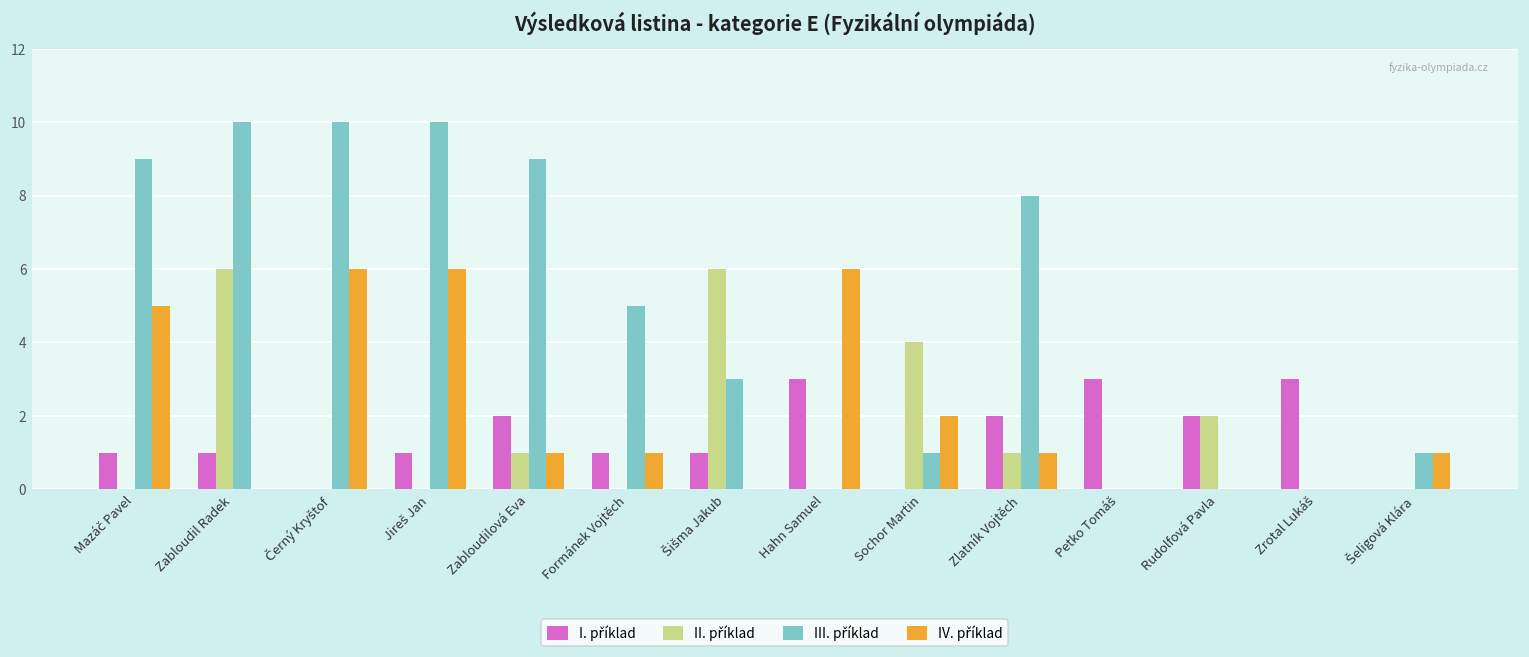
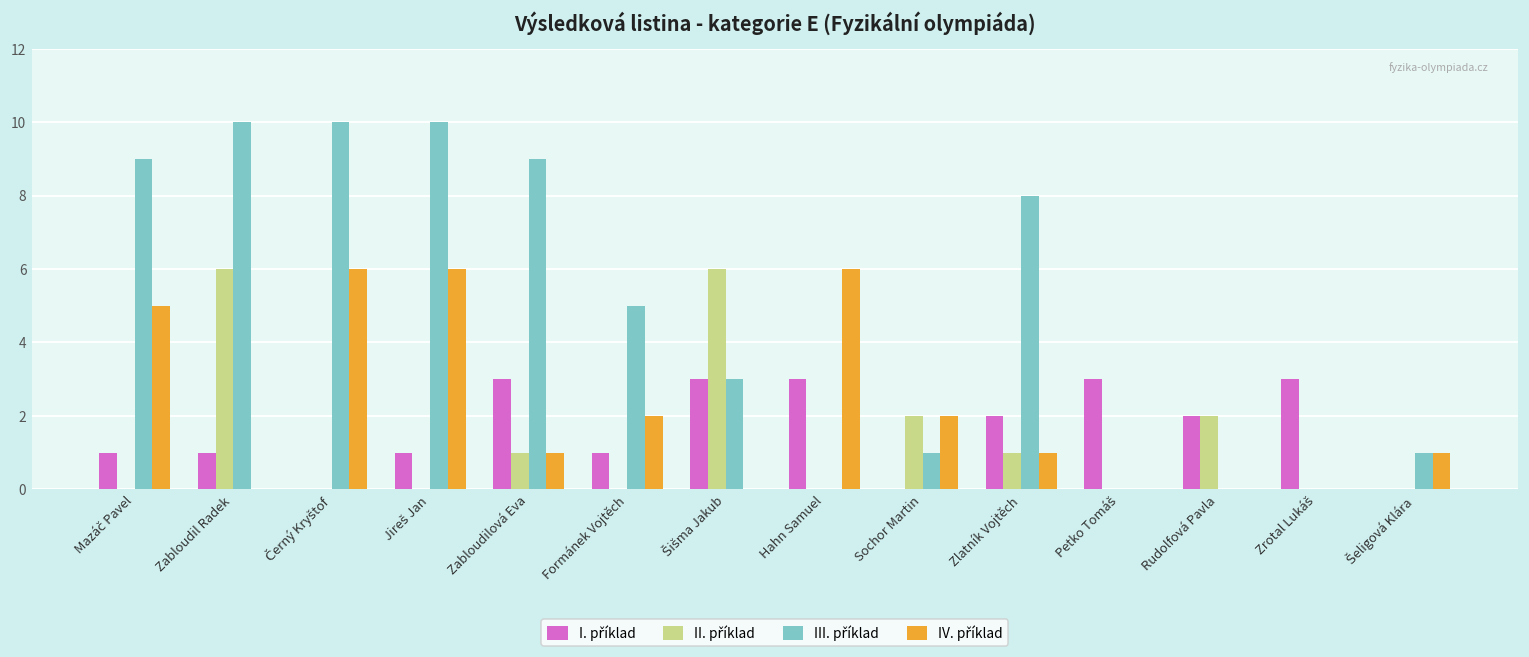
I. příklad, Zabloudilová Eva: 2 -> 3
IV. příklad, Formánek Vojtěch: 1 -> 2
I. příklad, Šišma Jakub: 1 -> 3
II. příklad, Sochor Martin: 4 -> 2
